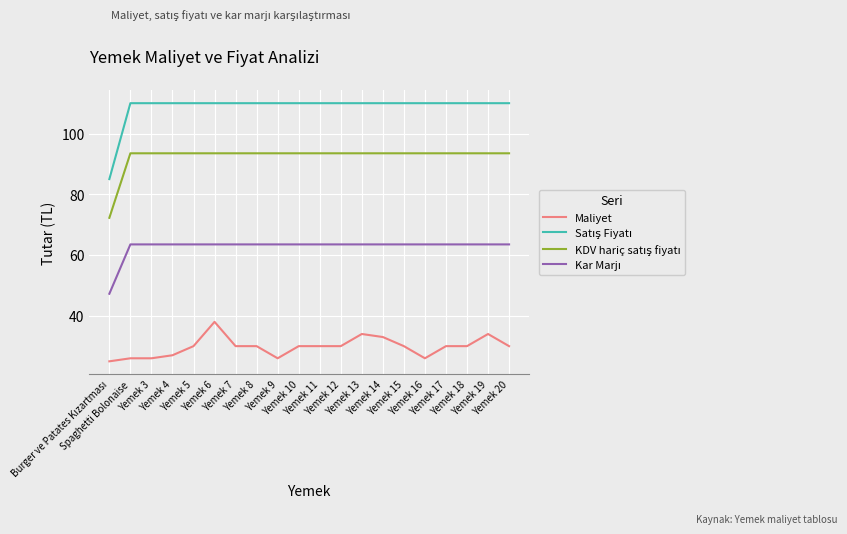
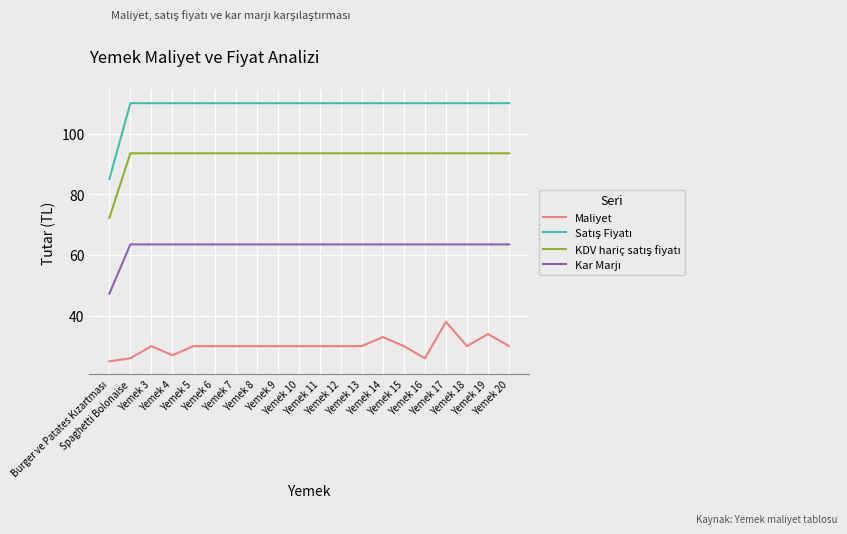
Maliyet, Yemek 3: 26 -> 30
Maliyet, Yemek 6: 38 -> 30
Maliyet, Yemek 9: 26 -> 30
Maliyet, Yemek 13: 34 -> 30
Maliyet, Yemek 17: 30 -> 38
